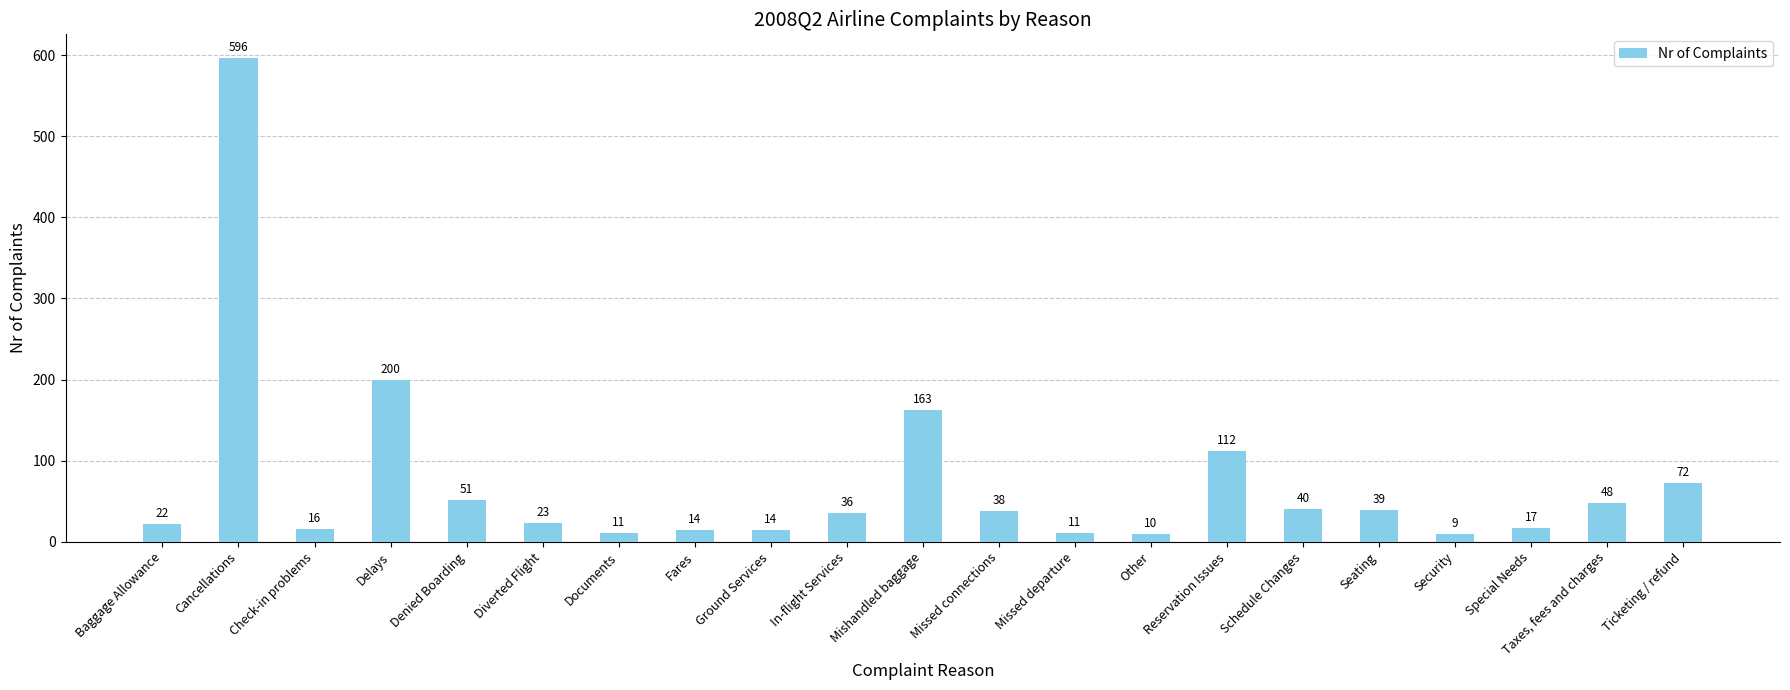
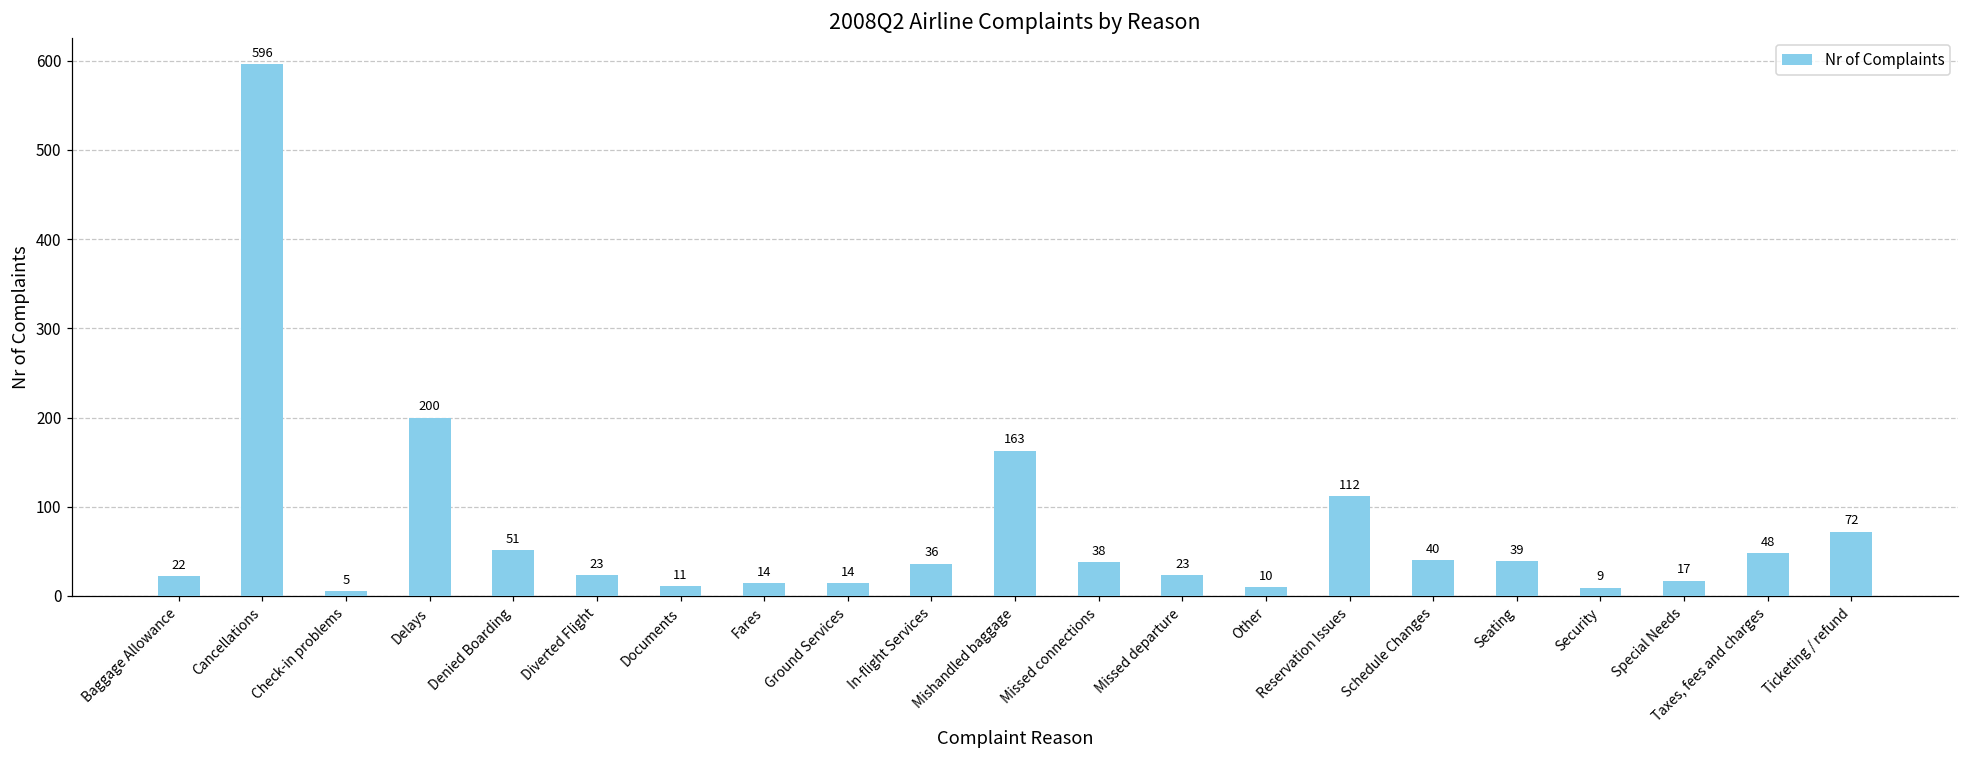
Check-in problems: 16 -> 5
Missed departure: 11 -> 23
